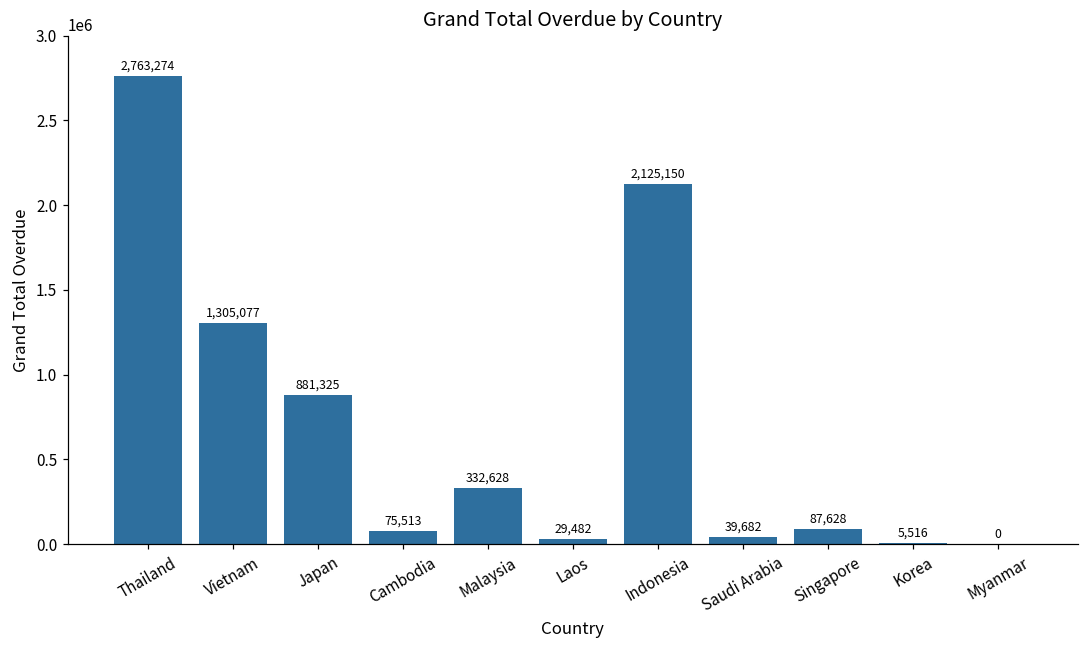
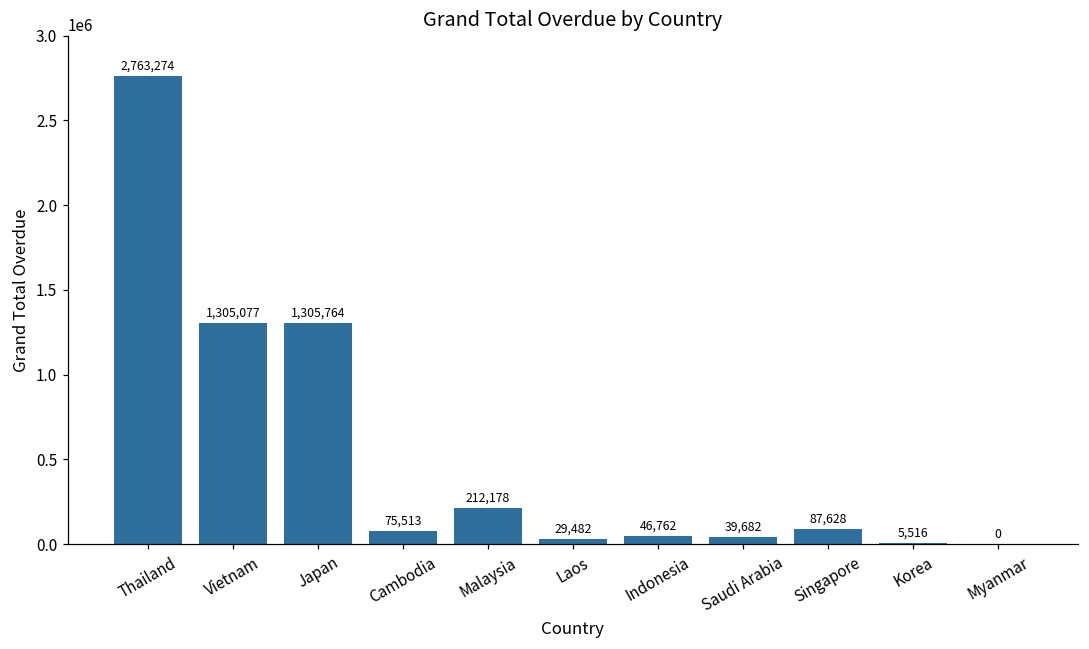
Japan: 881,325 -> 1,305,764
Malaysia: 332,628 -> 212,178
Indonesia: 2,125,150 -> 46,762
